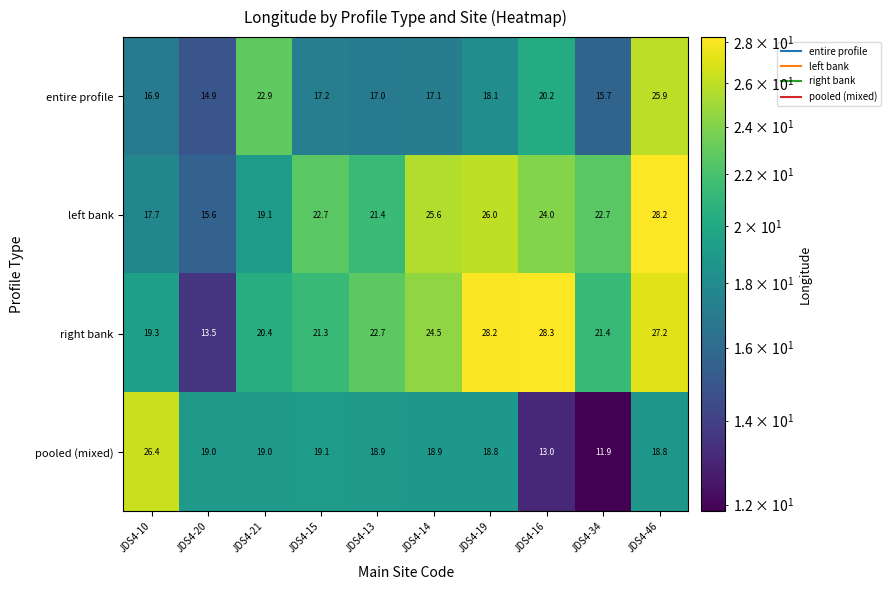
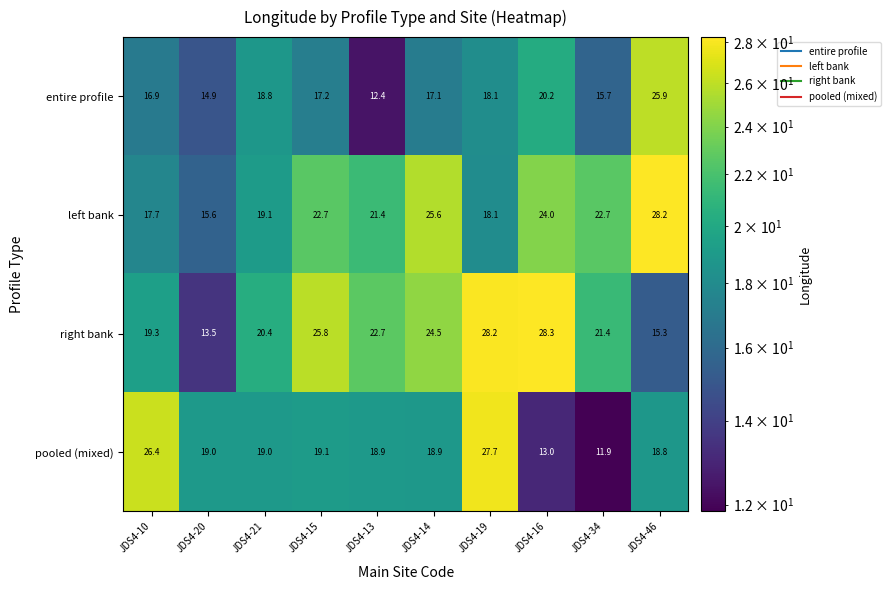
entire profile, JDS4-21: 22.9 -> 18.8
entire profile, JDS4-13: 17.0 -> 12.4
left bank, JDS4-19: 26.0 -> 18.1
right bank, JDS4-15: 21.3 -> 25.8
right bank, JDS4-46: 27.2 -> 15.3
pooled (mixed), JDS4-19: 18.8 -> 27.7
